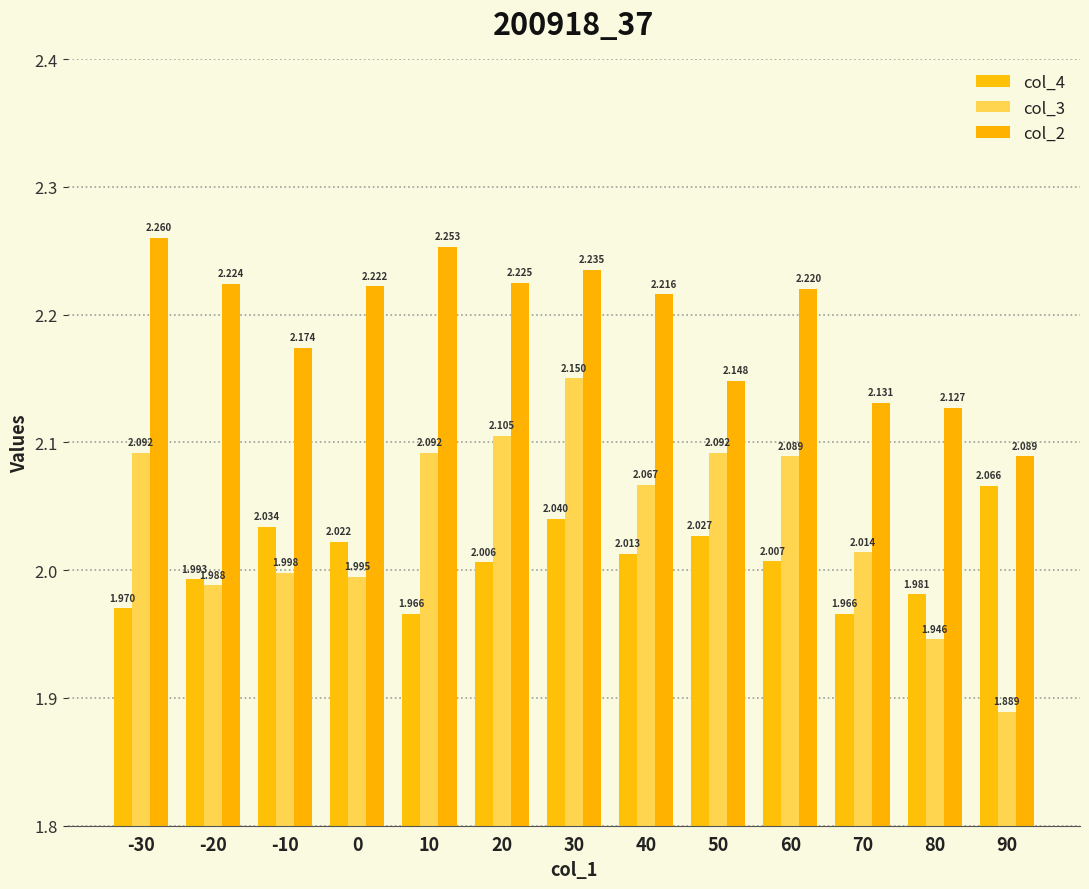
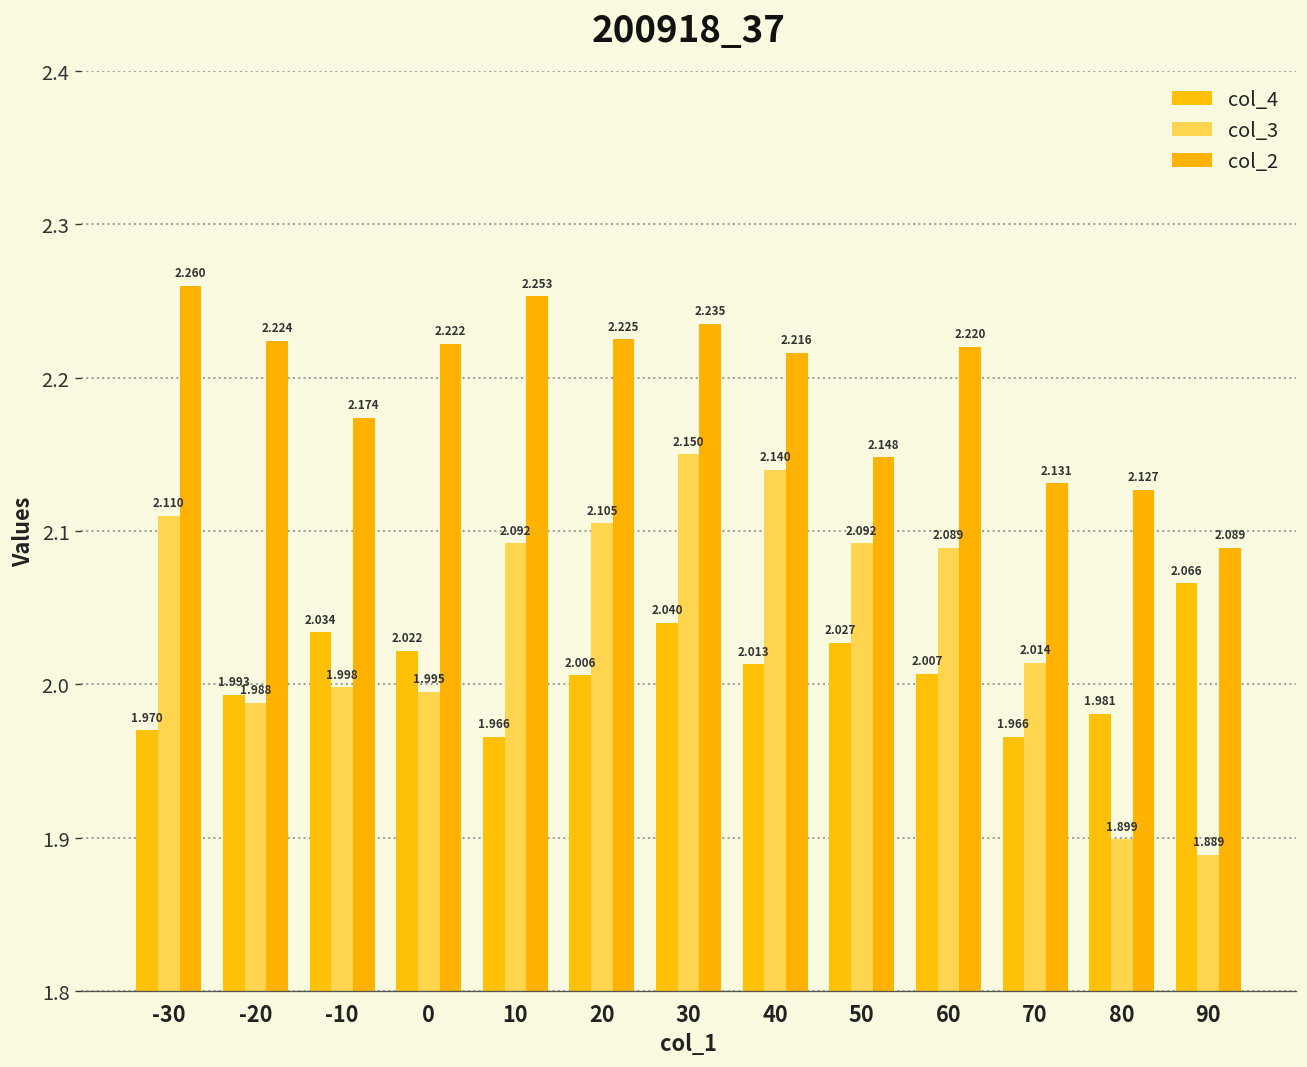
col_3, -30: 2.092 -> 2.110
col_3, 40: 2.067 -> 2.140
col_3, 80: 1.946 -> 1.899
